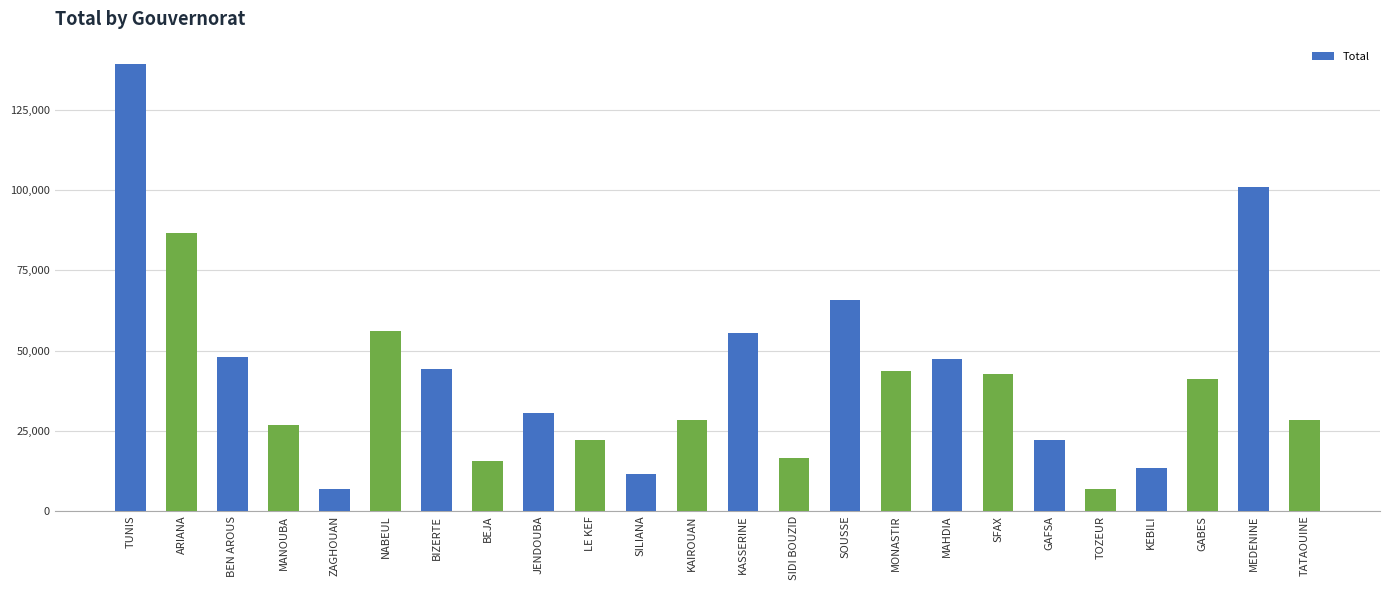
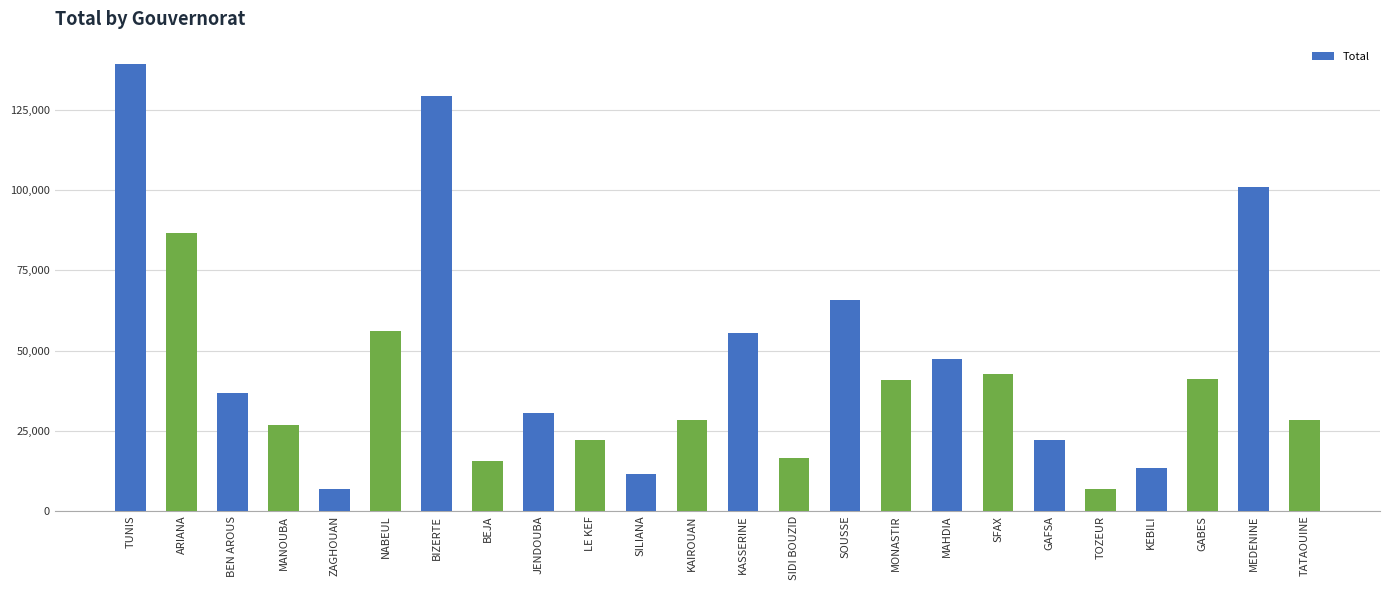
BEN AROUS: 48,000 -> 37,000
BIZERTE: 44,000 -> 129,000
MONASTIR: 44,000 -> 41,000
